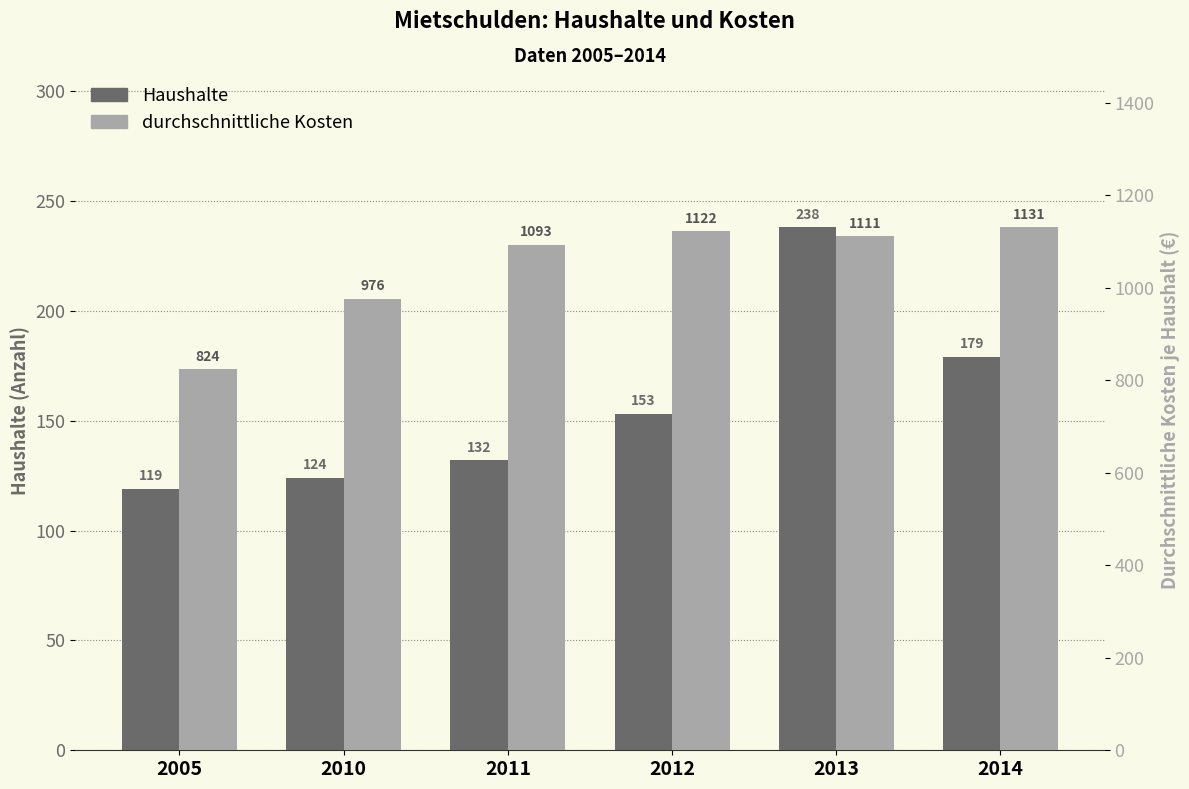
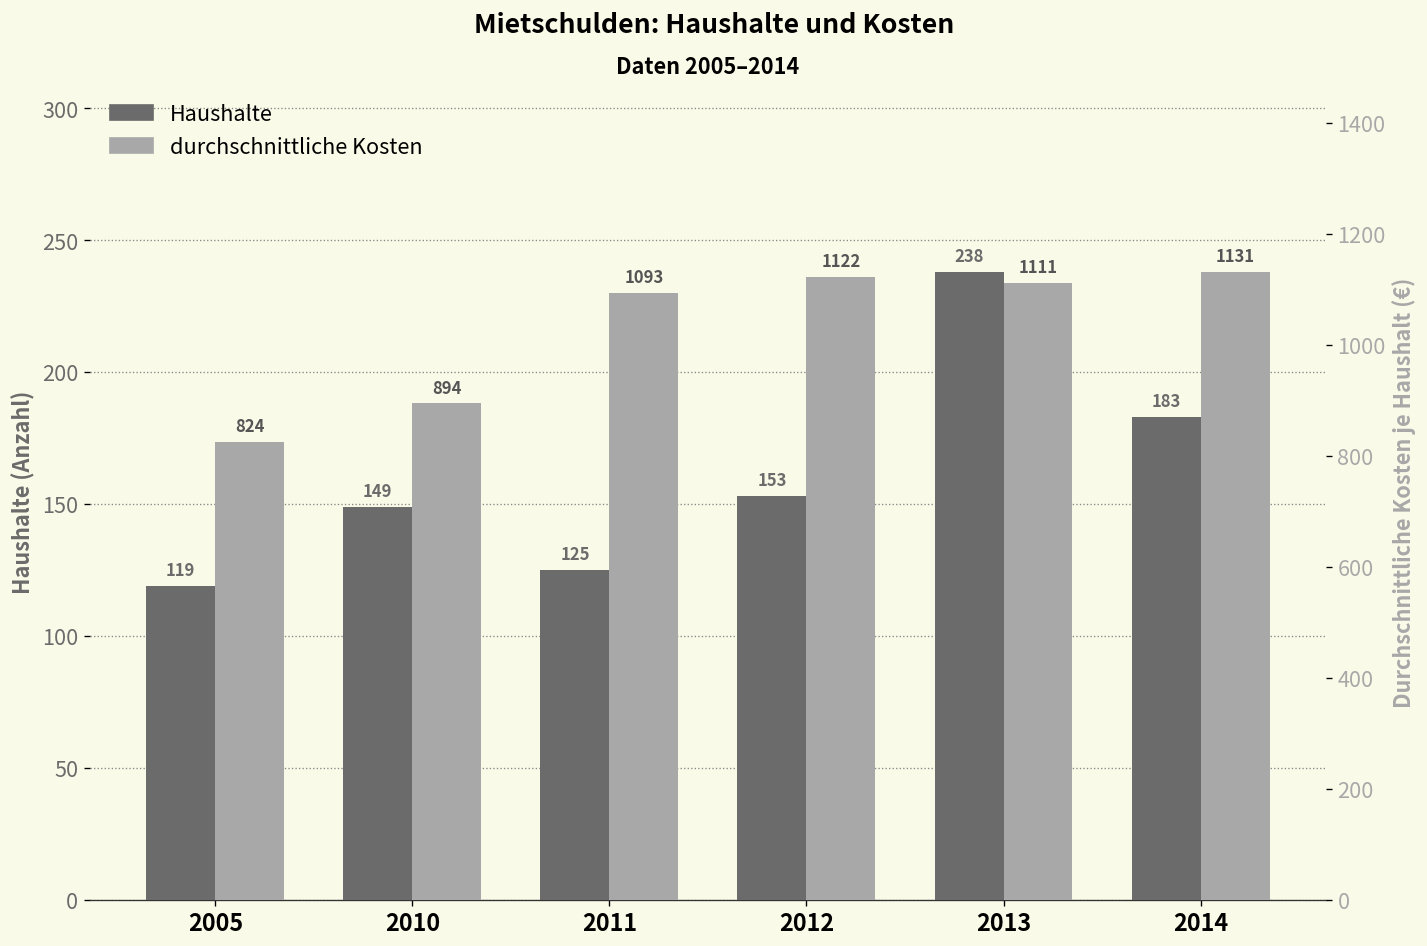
Haushalte, 2010: 124 -> 149
Haushalte, 2011: 132 -> 125
Haushalte, 2014: 179 -> 183
durchschnittliche Kosten, 2010: 976 -> 894
